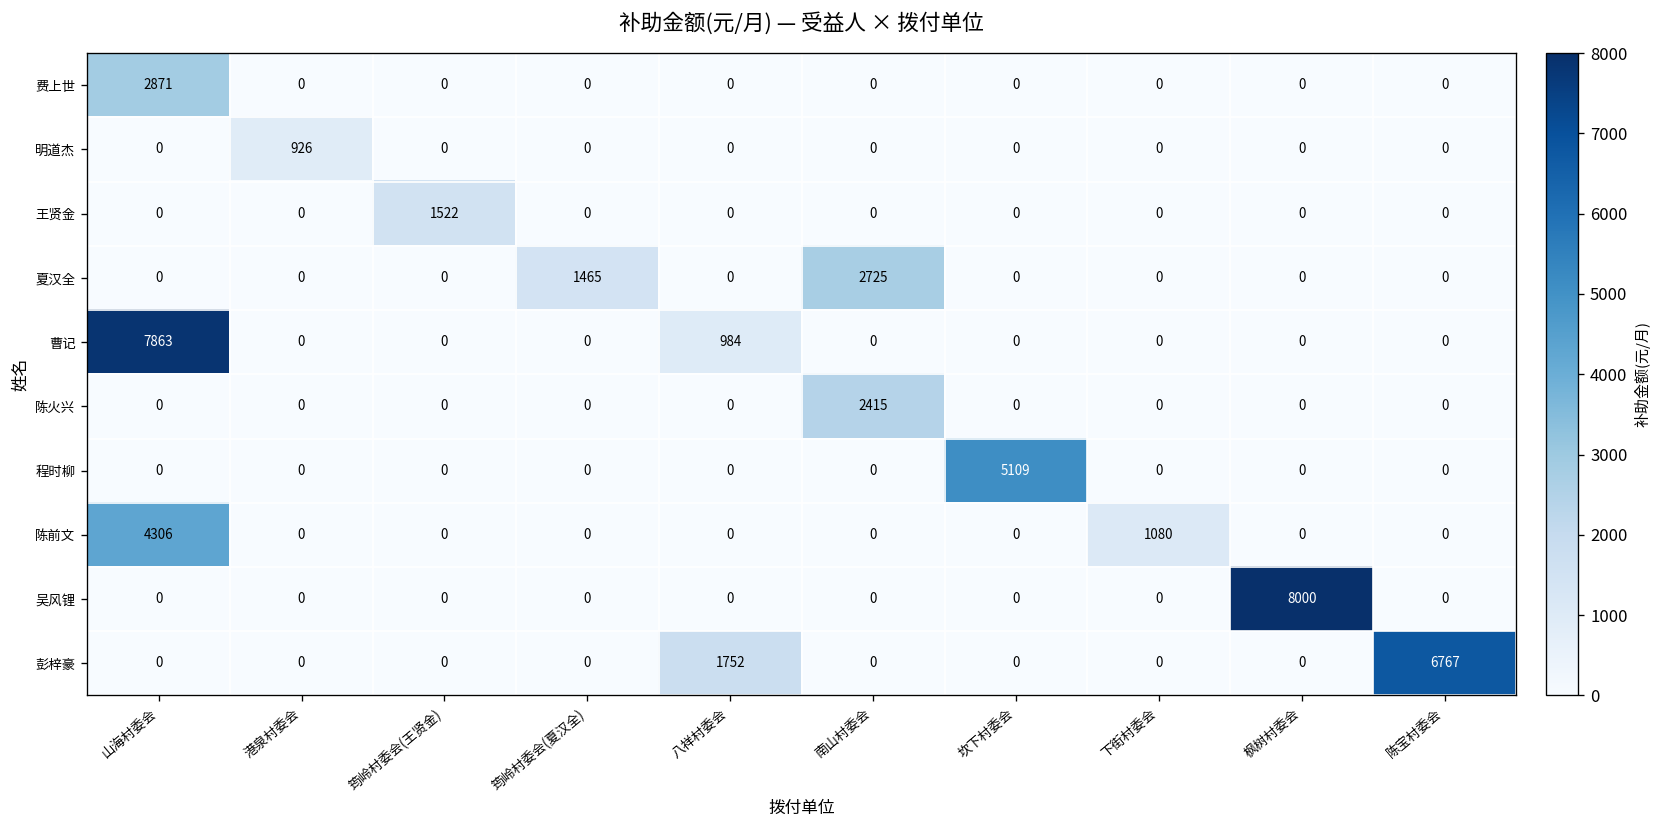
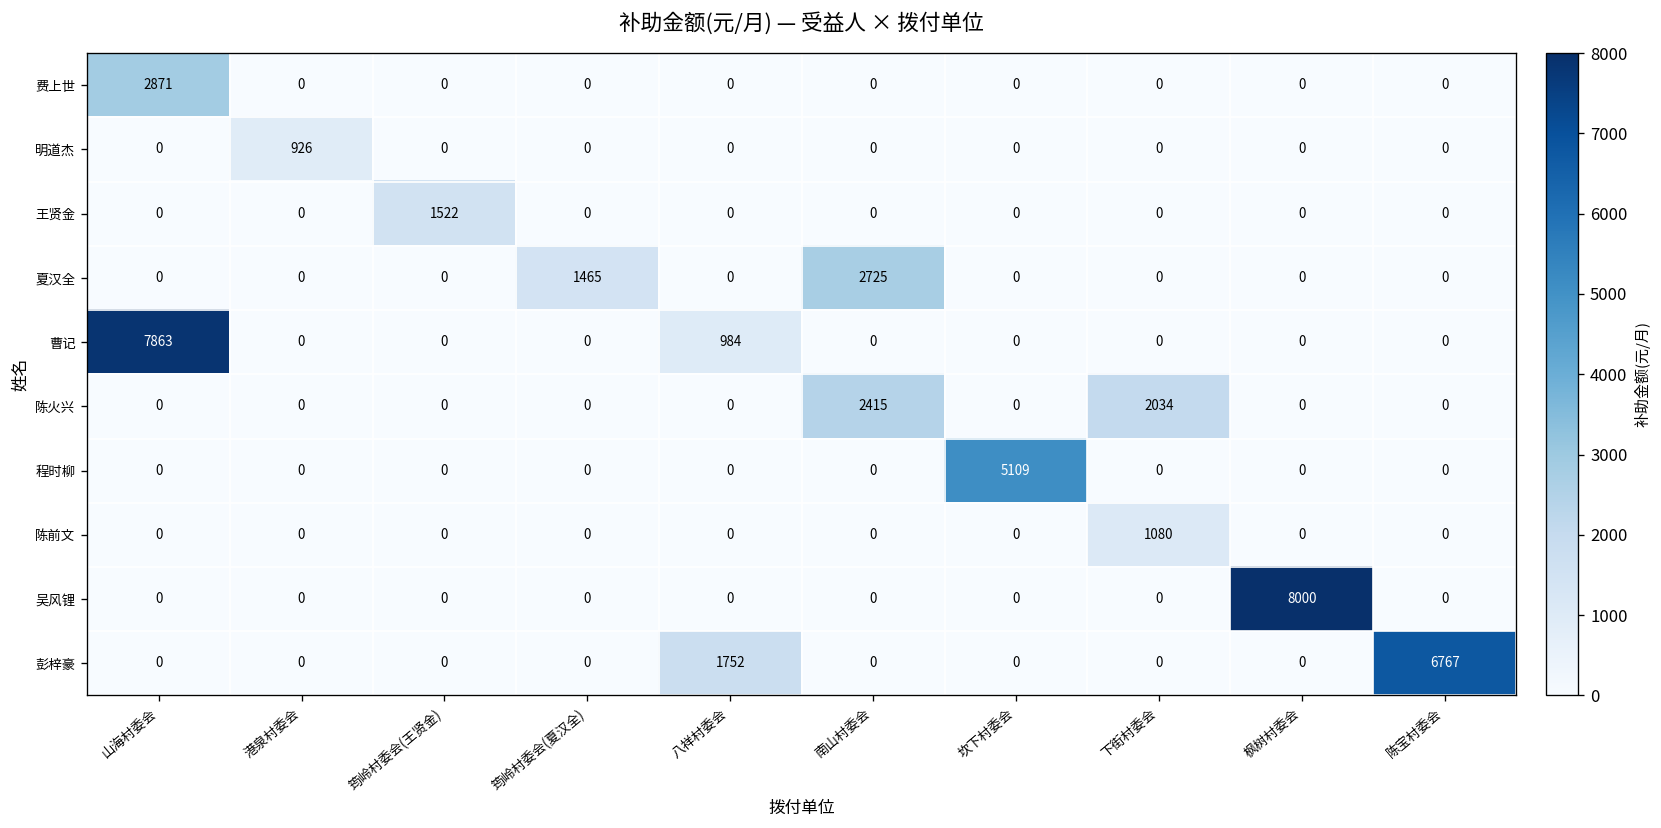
陈火兴, 下街村委会: 0 -> 2034
陈前文, 山海村委会: 4306 -> 0
